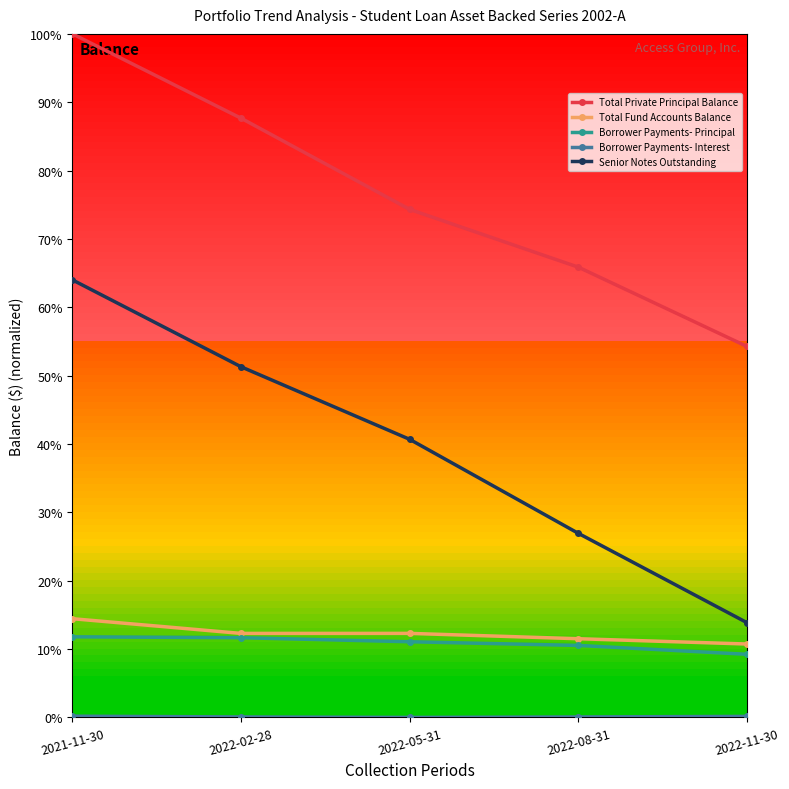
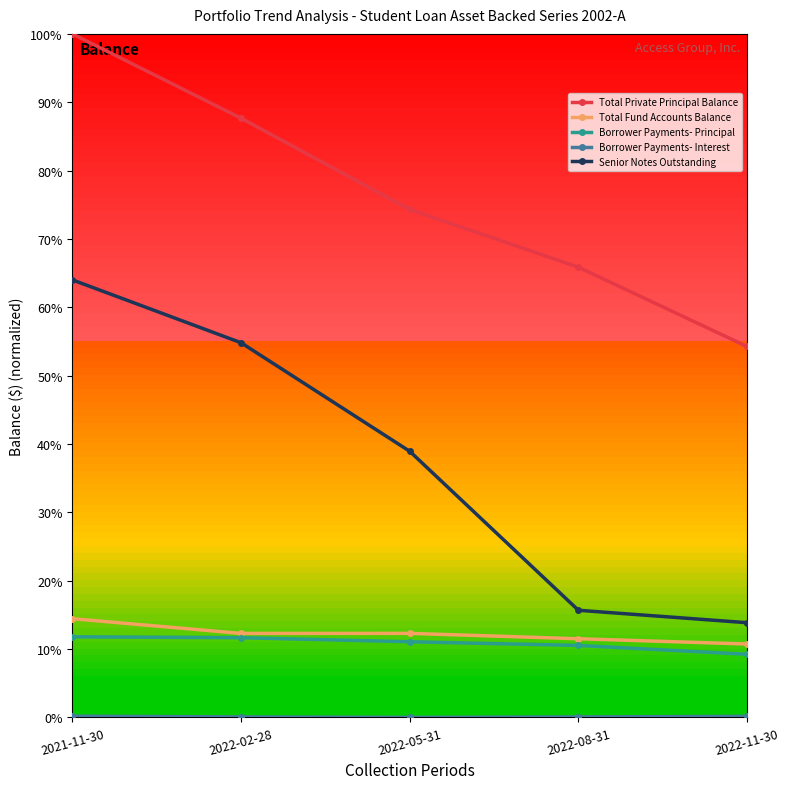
Senior Notes Outstanding, 2022-02-28: 51% -> 55%
Senior Notes Outstanding, 2022-05-31: 41% -> 39%
Senior Notes Outstanding, 2022-08-31: 27% -> 16%
